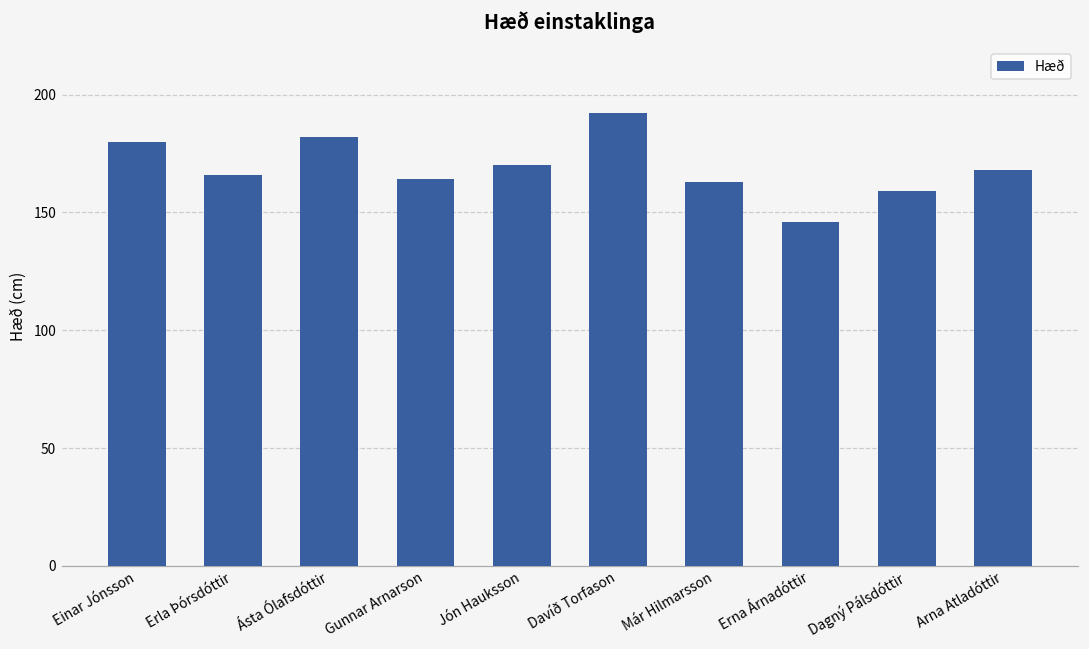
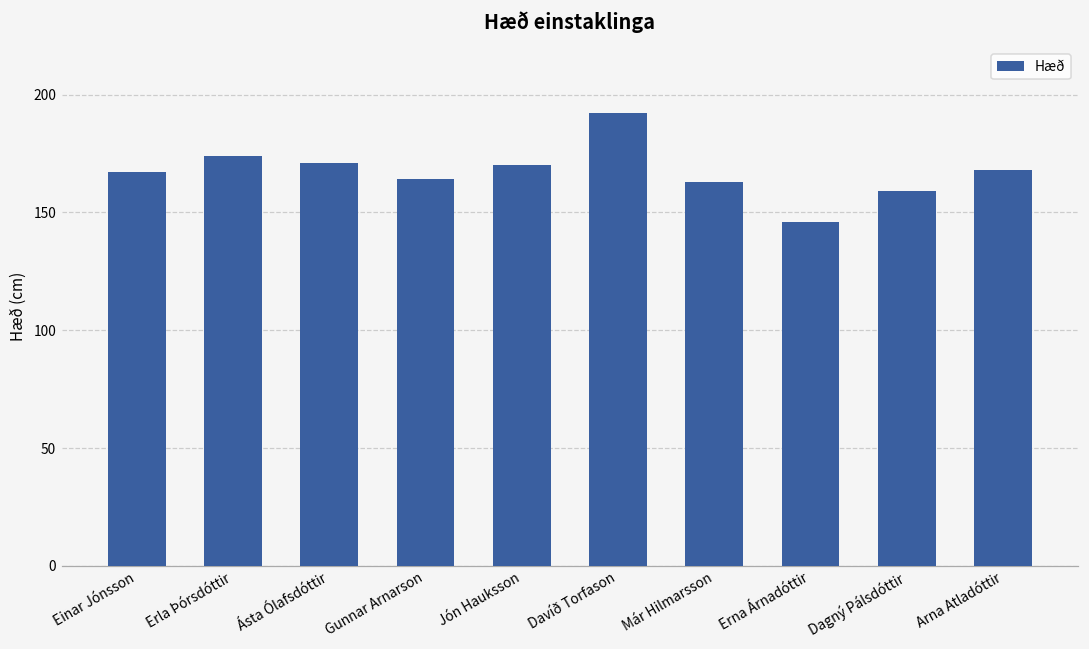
Einar Jónsson: 180 -> 167
Erla Þórsdóttir: 166 -> 174
Ásta Ólafsdóttir: 182 -> 171
